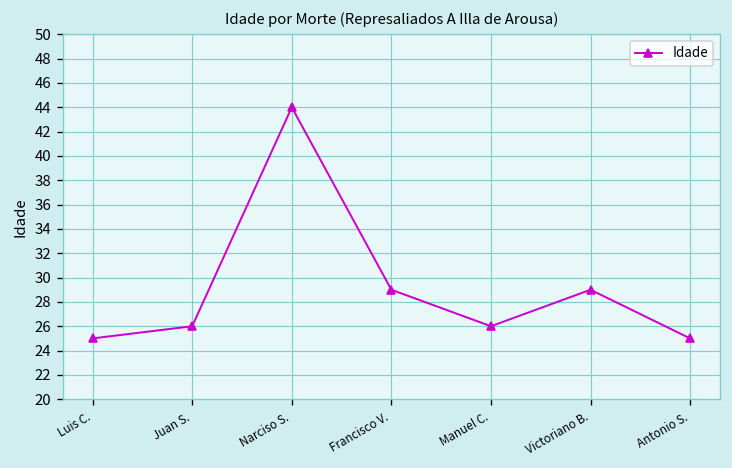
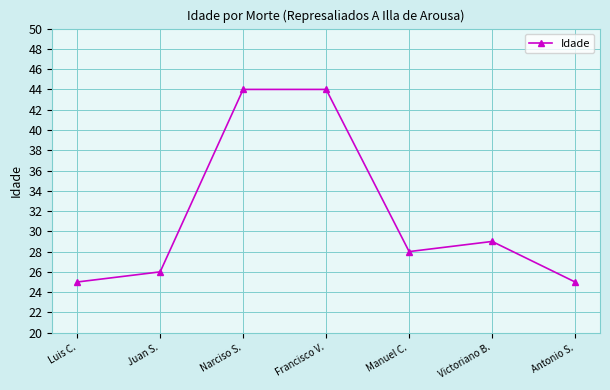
Francisco V.: 29 -> 44
Manuel C.: 26 -> 28
